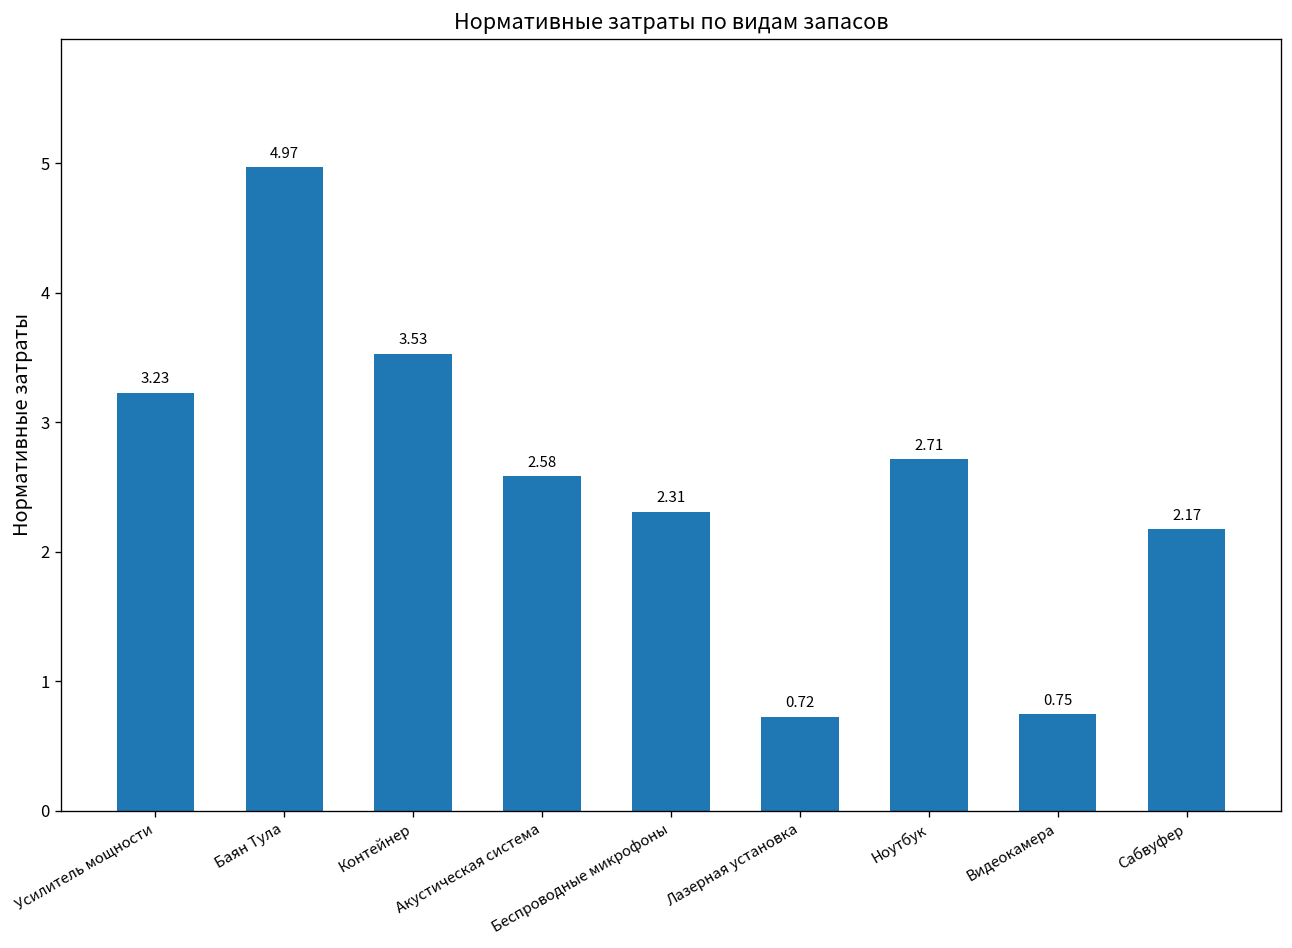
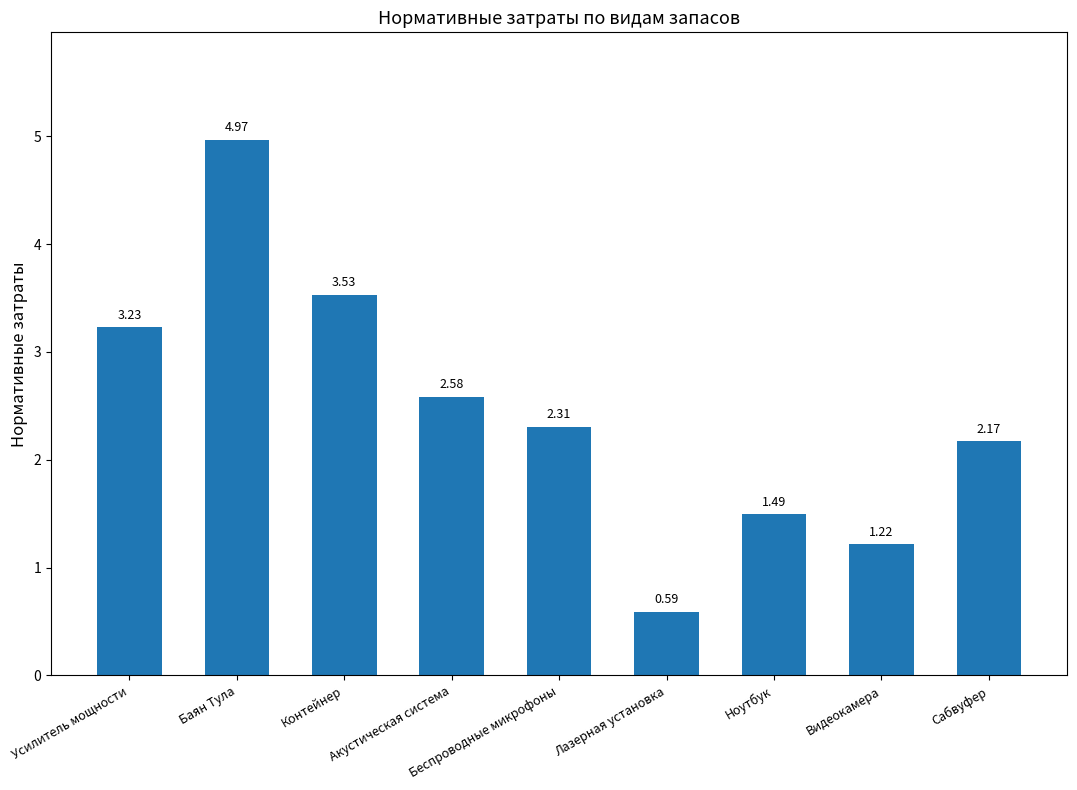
Лазерная установка: 0.72 -> 0.59
Ноутбук: 2.71 -> 1.49
Видеокамера: 0.75 -> 1.22
